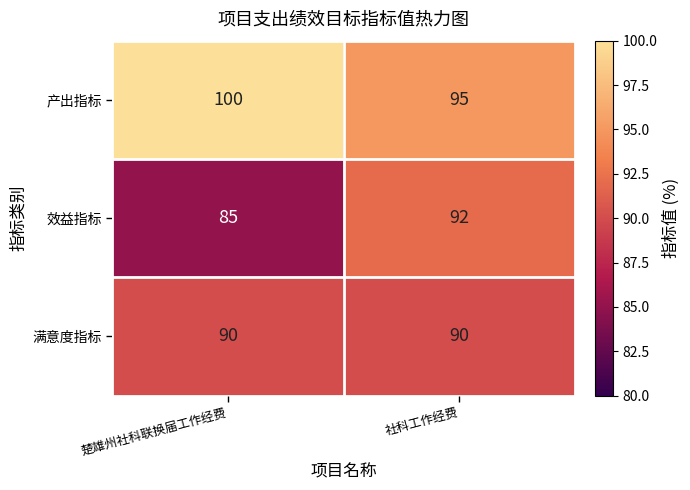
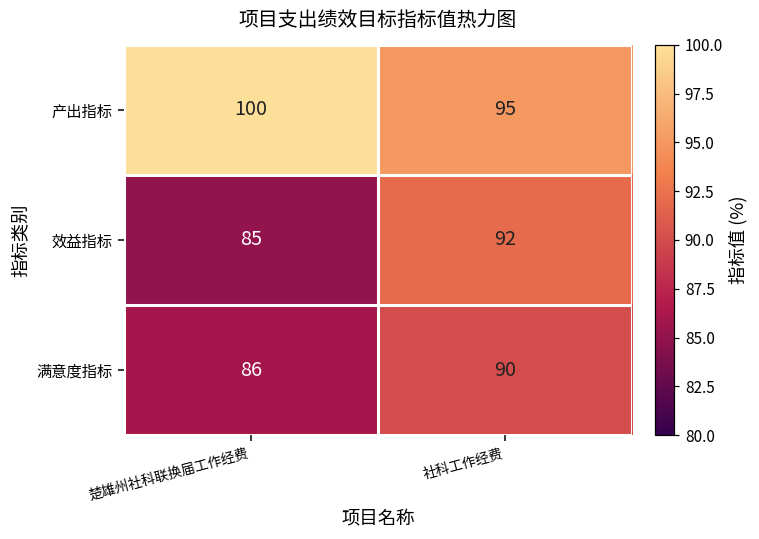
满意度指标, 楚雄州社科联换届工作经费: 90 -> 86
